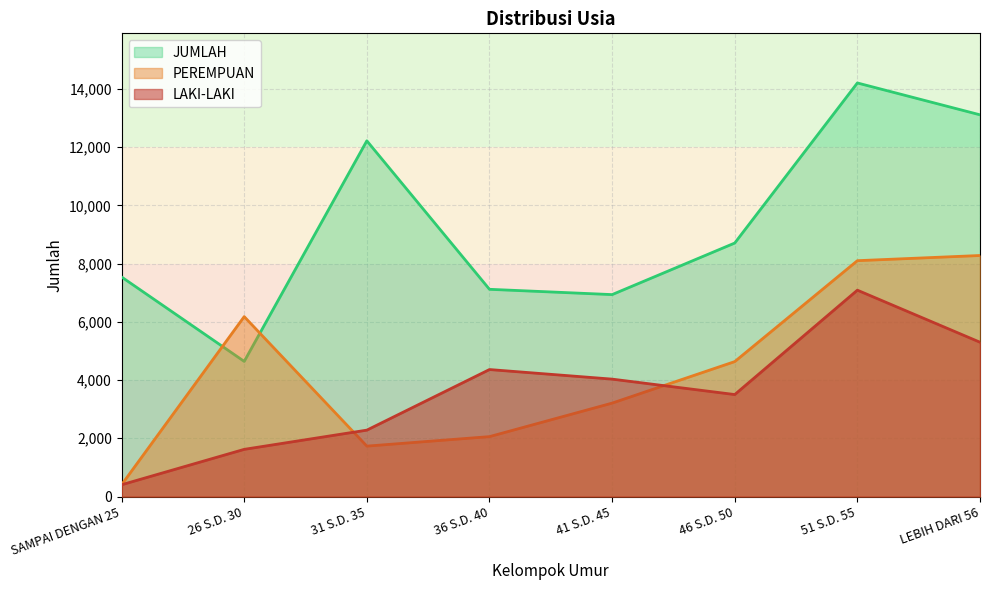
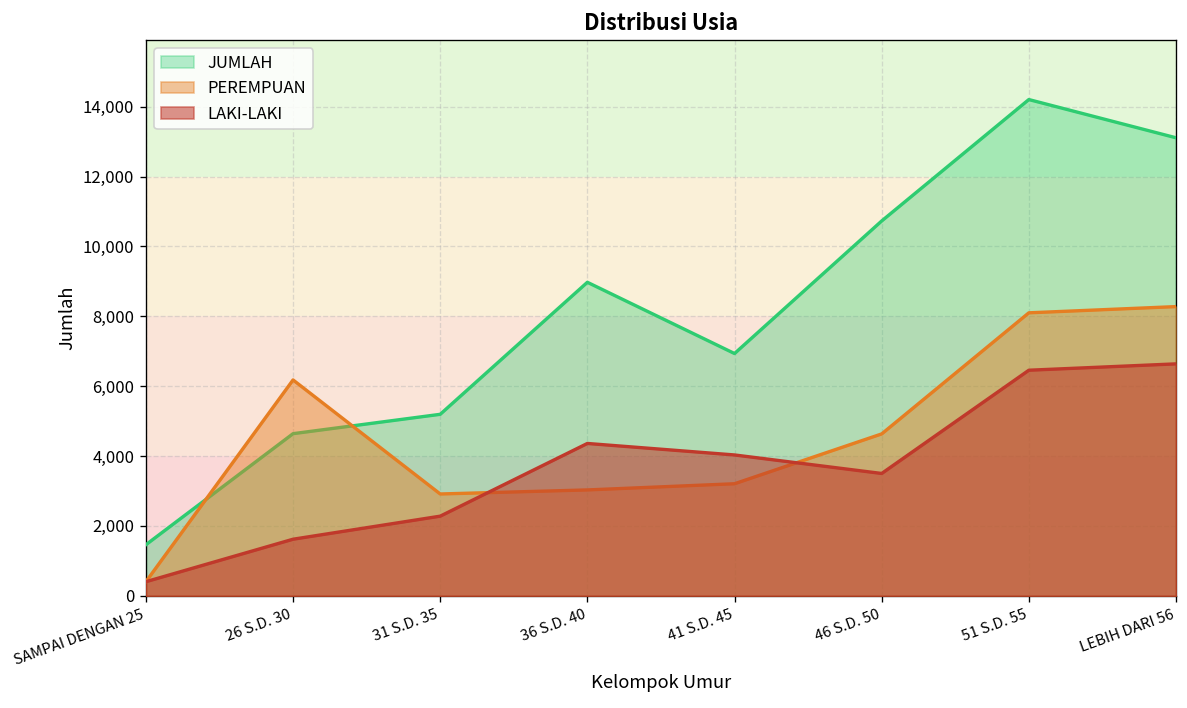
JUMLAH, SAMPAI DENGAN 25: 7,500 -> 1,500
JUMLAH, 31 S.D. 35: 12,200 -> 5,200
PEREMPUAN, 31 S.D. 35: 1,700 -> 2,900
JUMLAH, 36 S.D. 40: 7,100 -> 9,000
PEREMPUAN, 36 S.D. 40: 2,100 -> 3,000
JUMLAH, 46 S.D. 50: 8,700 -> 10,700
LAKI-LAKI, 51 S.D. 55: 7,100 -> 6,500
LAKI-LAKI, LEBIH DARI 56: 5,300 -> 6,600
